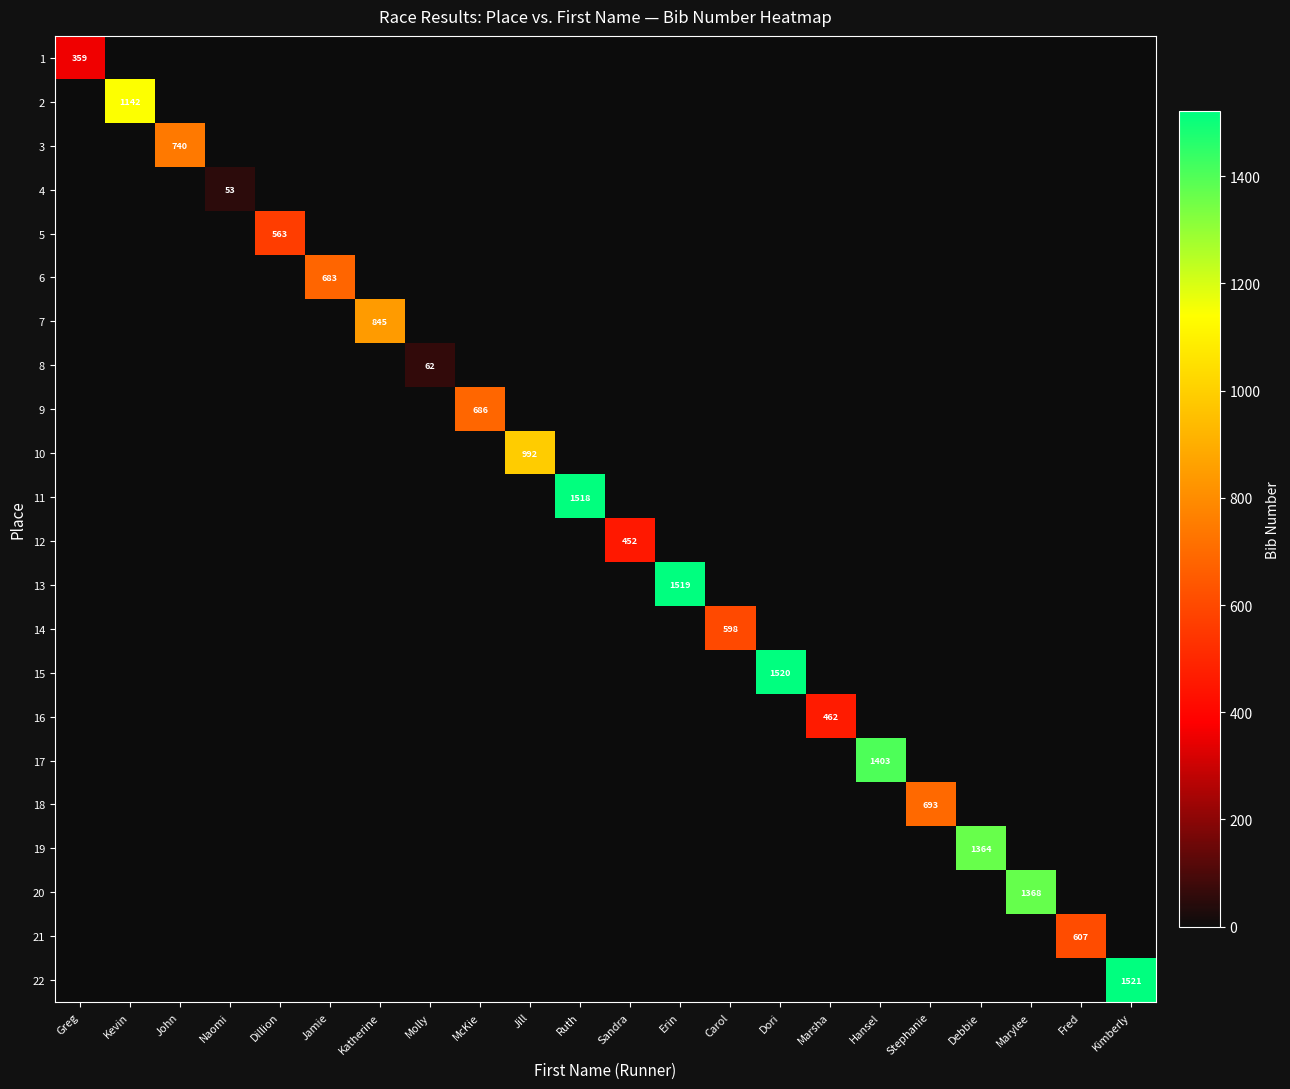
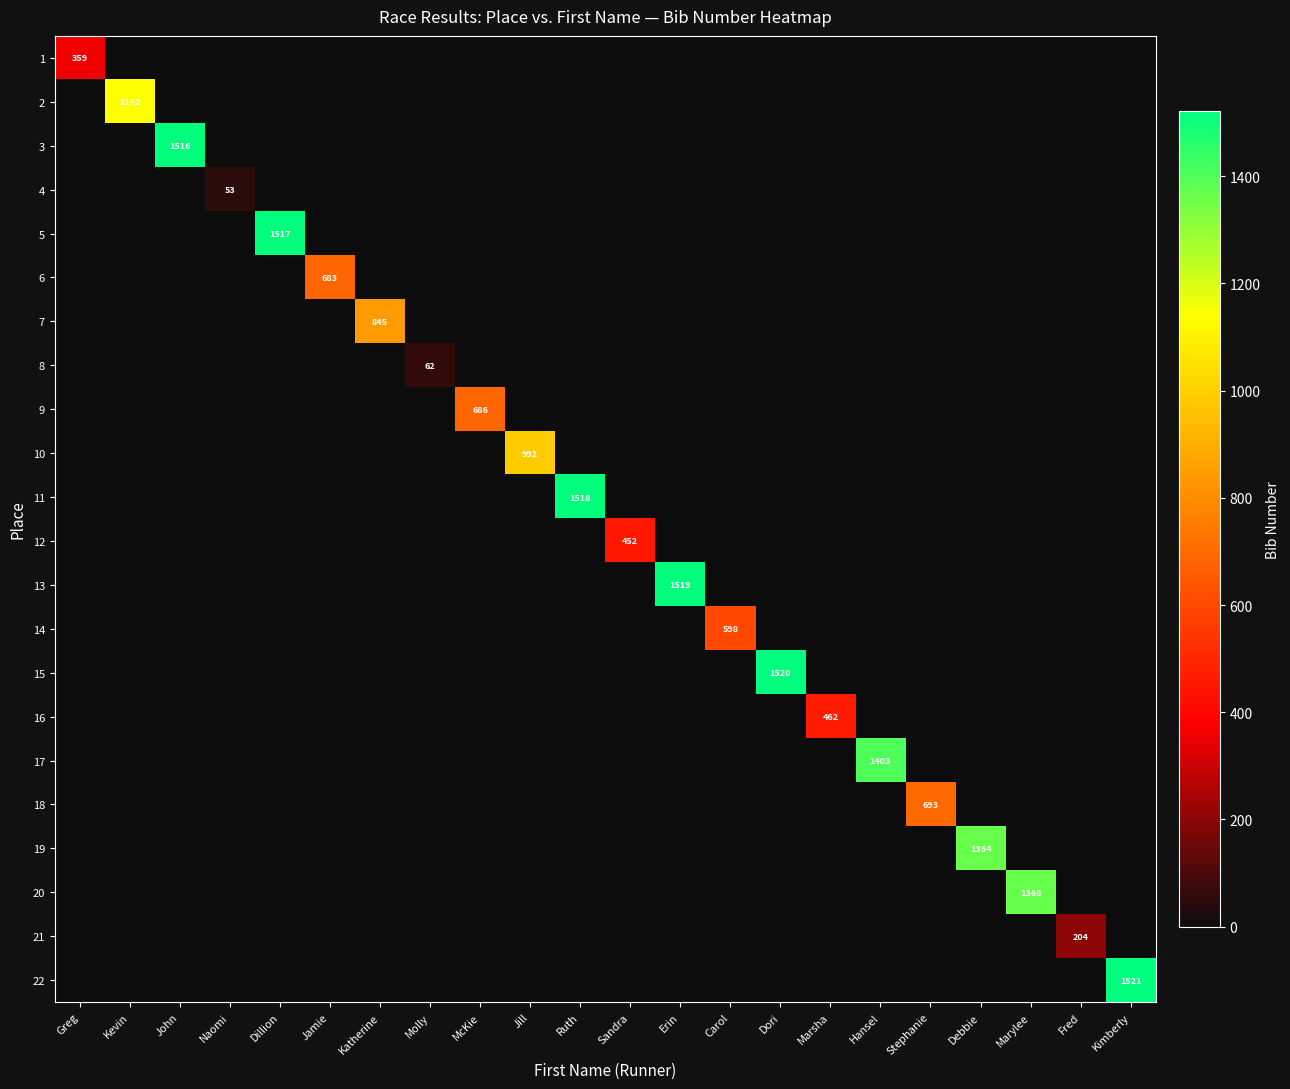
3, John: 740 -> 1516
5, Dillion: 563 -> 1517
21, Fred: 607 -> 204
